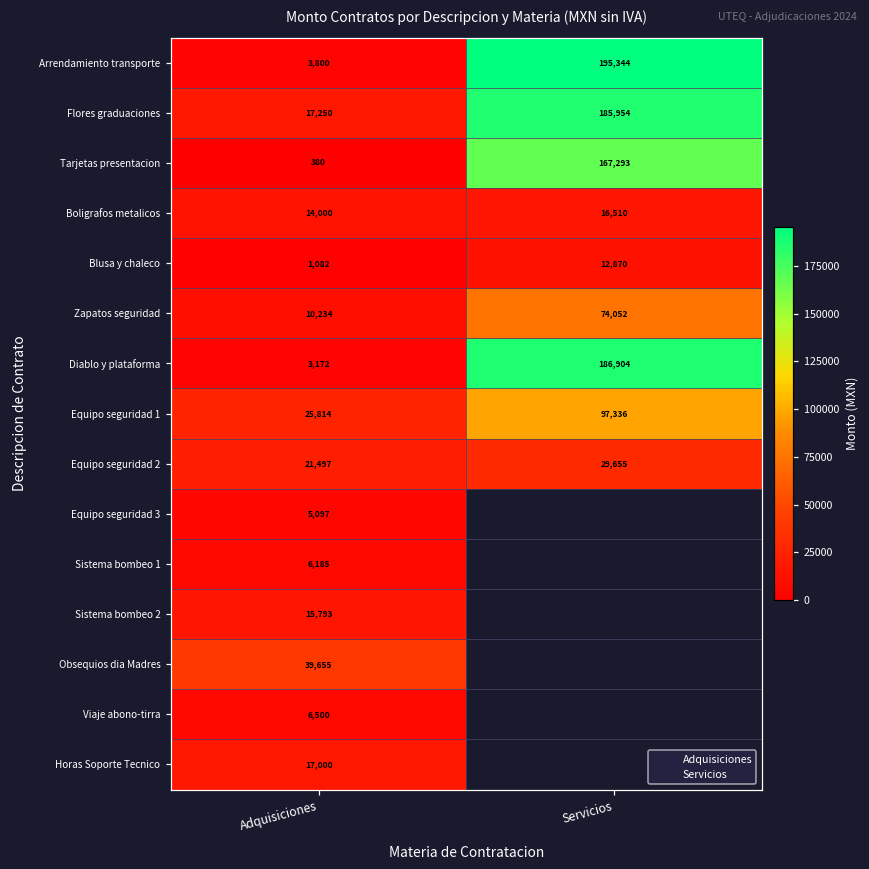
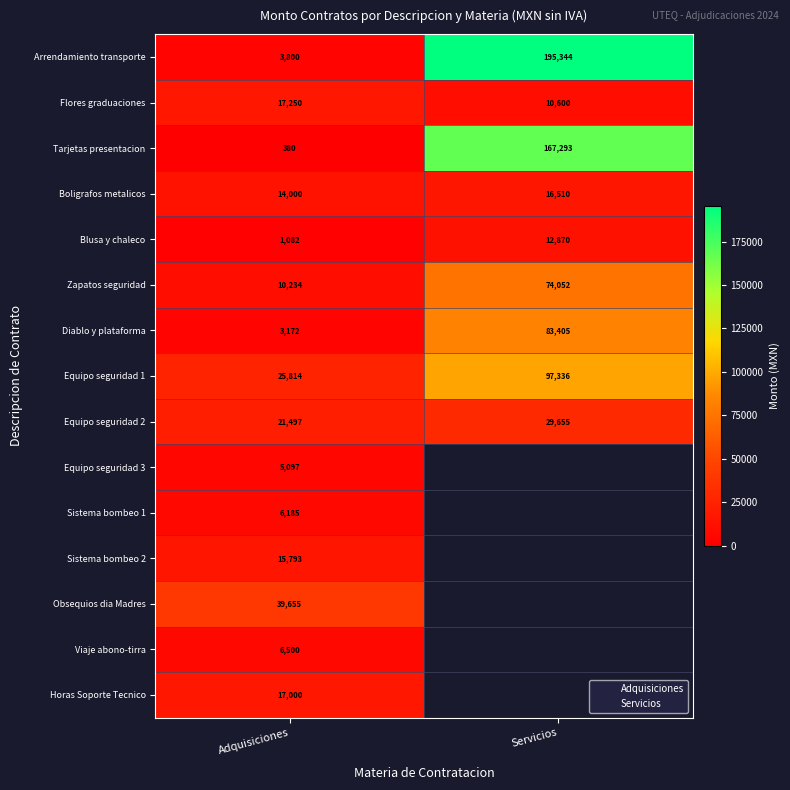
Flores graduaciones, Servicios: 185,954 -> 10,600
Diablo y plataforma, Servicios: 186,904 -> 83,405
